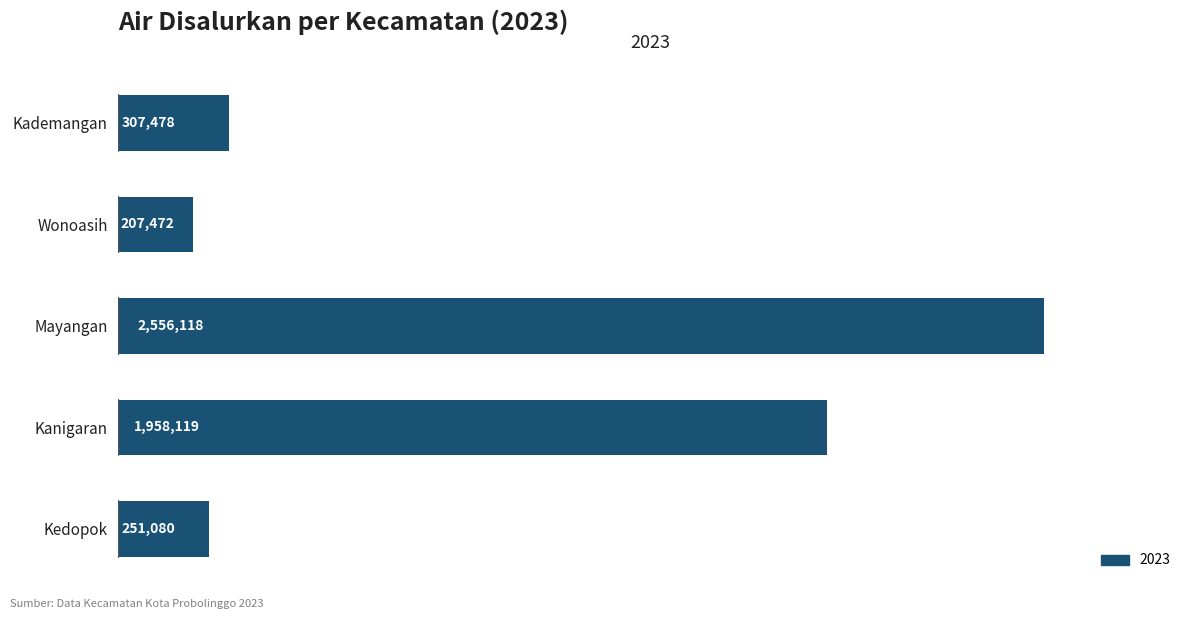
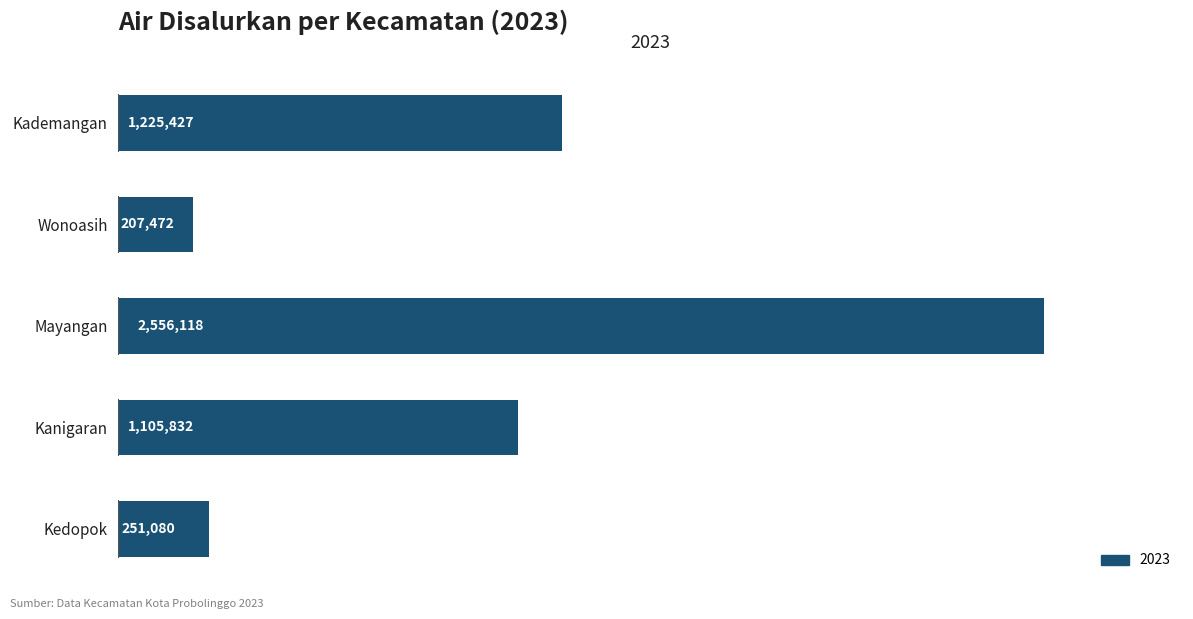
2023, Kademangan: 307,478 -> 1,225,427
2023, Kanigaran: 1,958,119 -> 1,105,832
